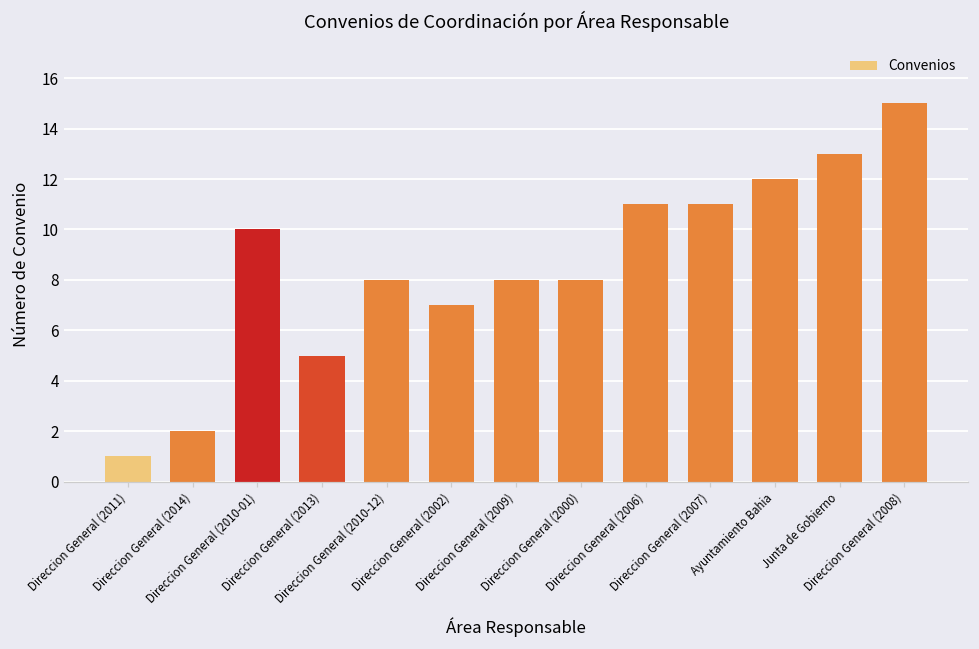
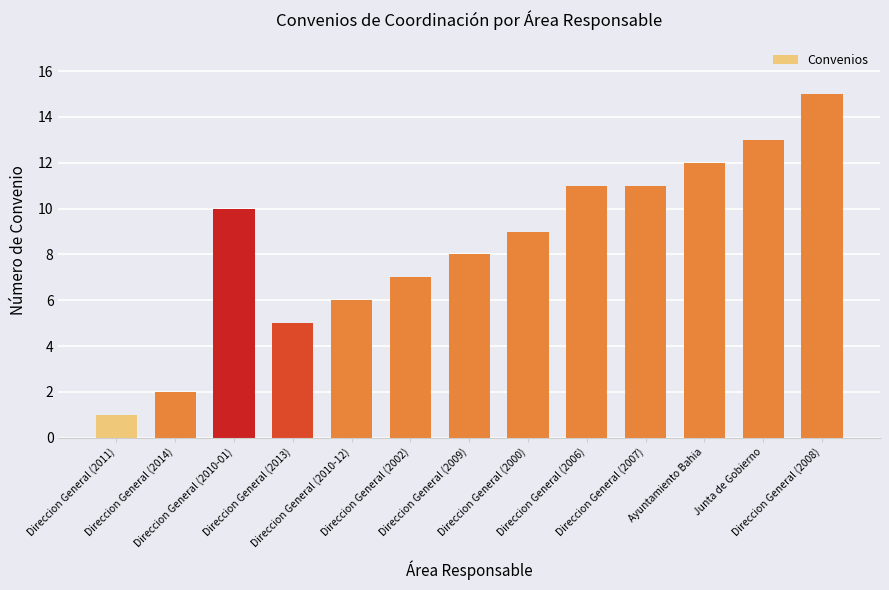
Direccion General (2010-12): 8 -> 6
Direccion General (2000): 8 -> 9
